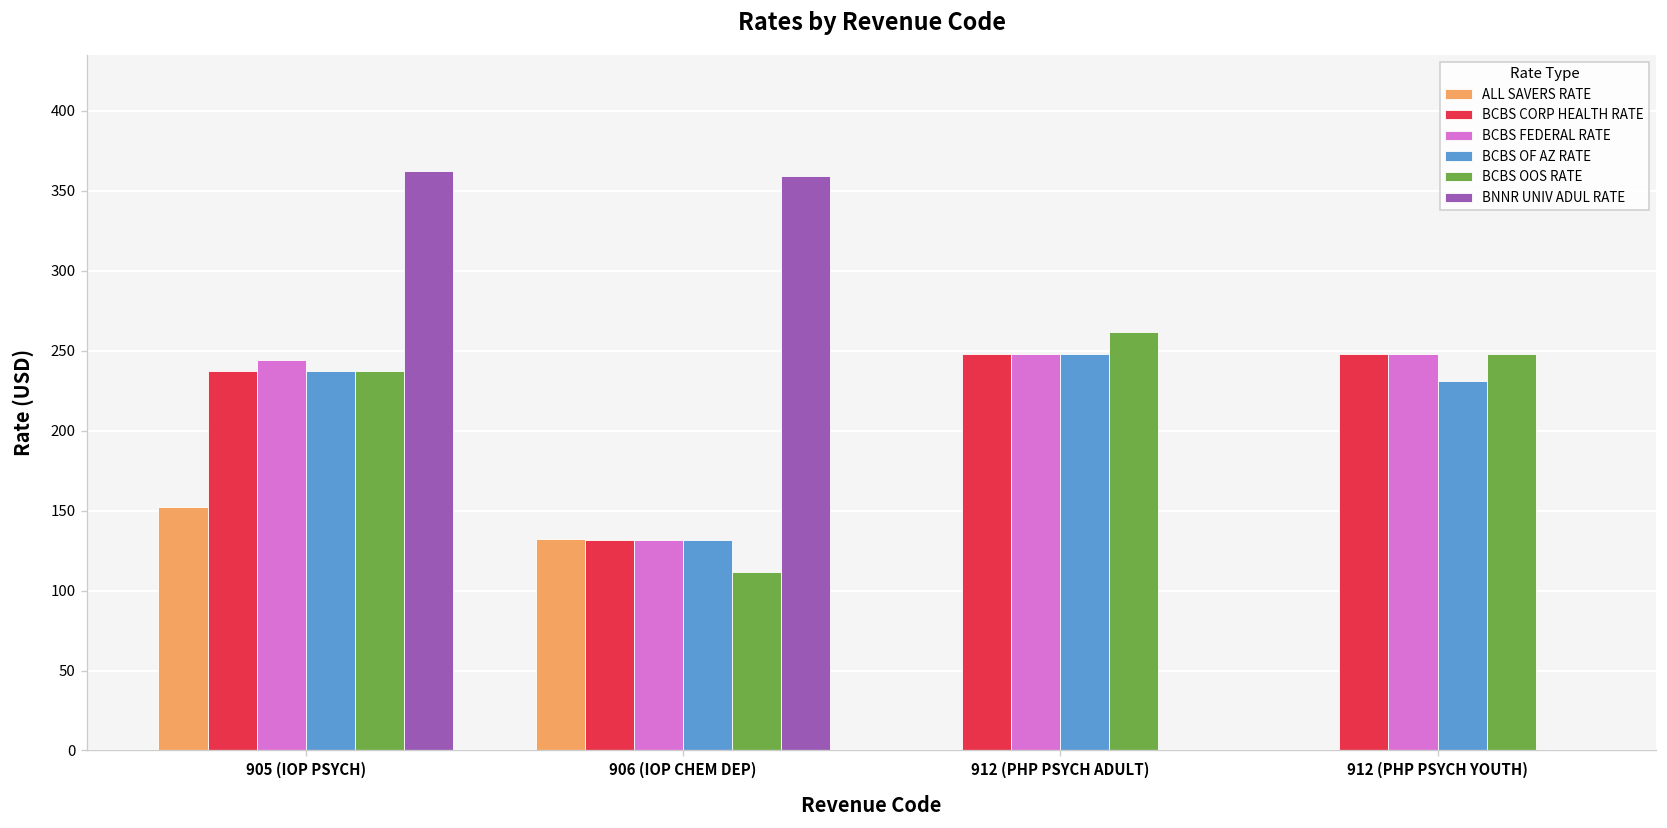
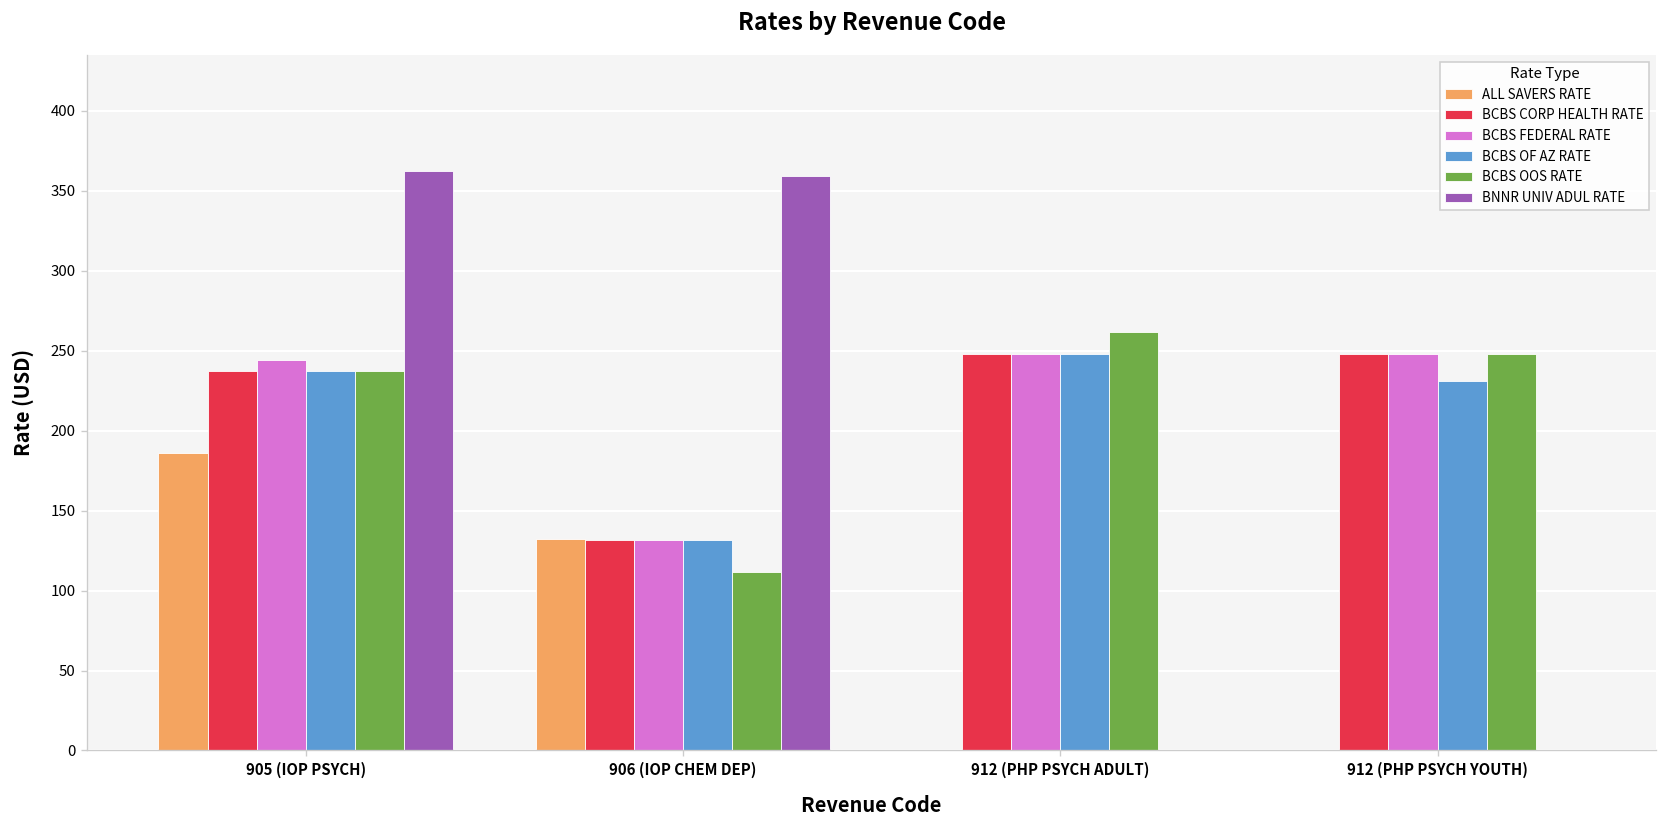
ALL SAVERS RATE, 905 (IOP PSYCH): 152 -> 186
